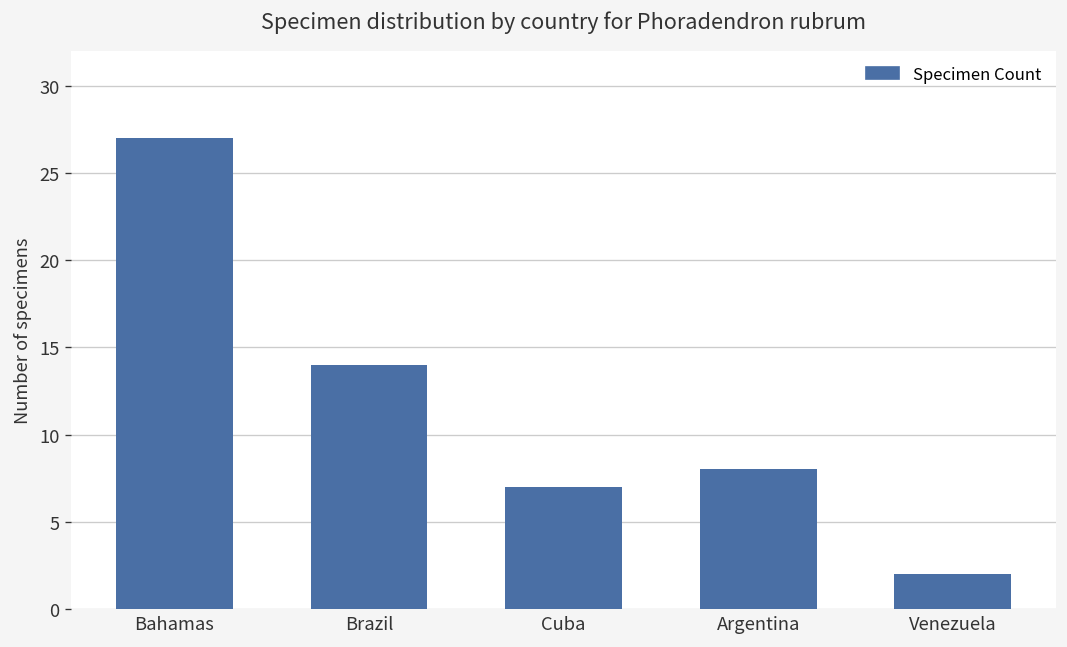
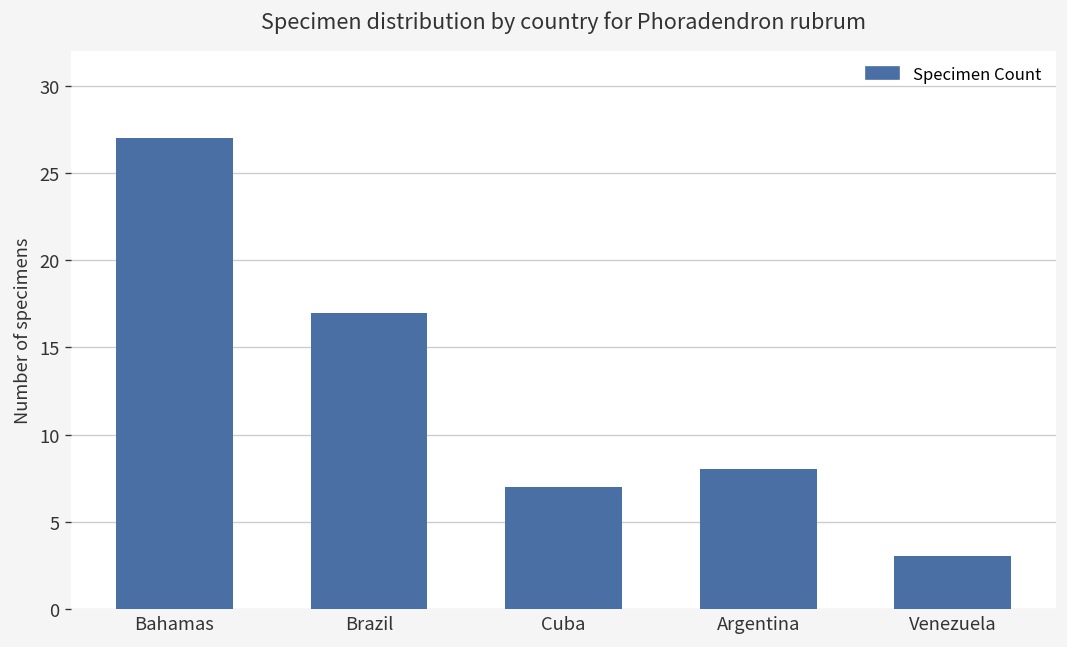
Brazil: 14 -> 17
Venezuela: 2 -> 3
